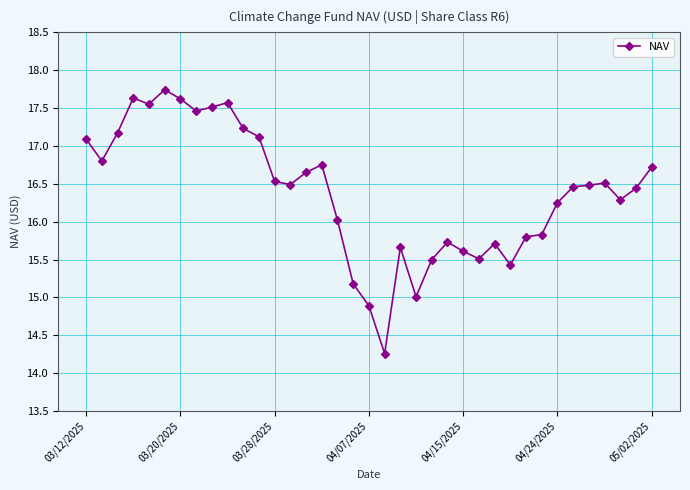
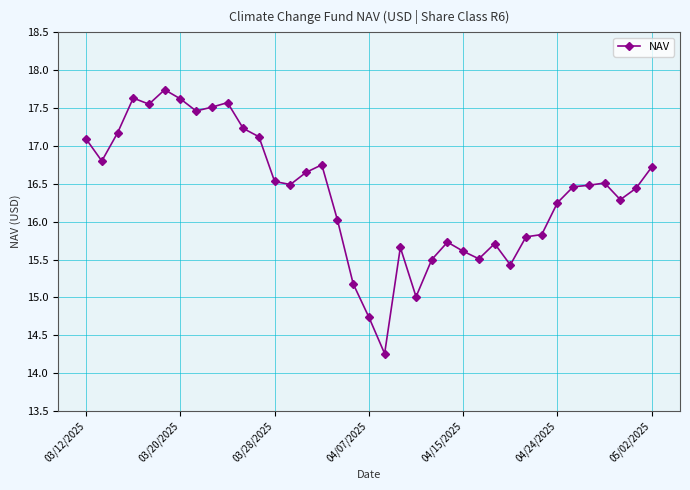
04/07/2025: 14.9 -> 14.7
